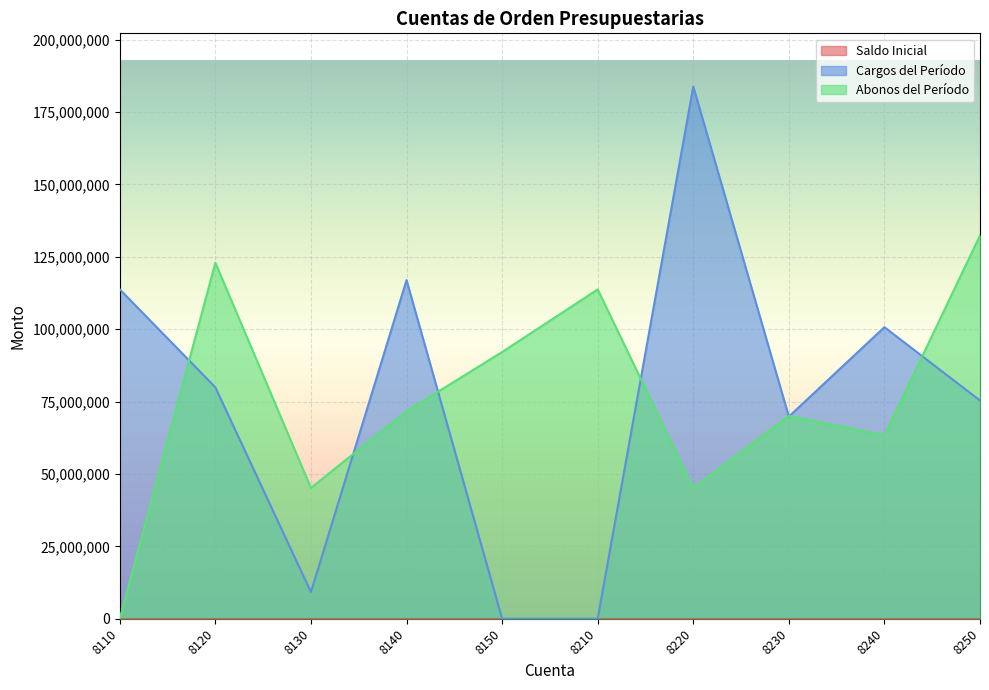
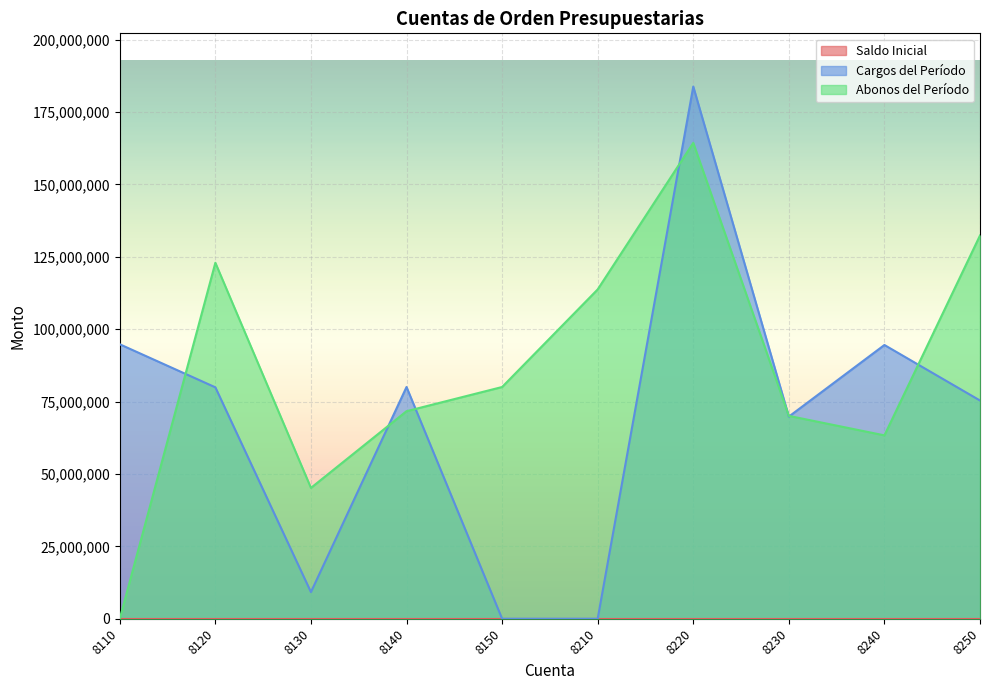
Cargos del Período, 8110: 114,000,000 -> 95,000,000
Cargos del Período, 8140: 117,000,000 -> 80,000,000
Abonos del Período, 8150: 92,000,000 -> 80,000,000
Abonos del Período, 8220: 45,000,000 -> 164,000,000
Cargos del Período, 8240: 101,000,000 -> 95,000,000
